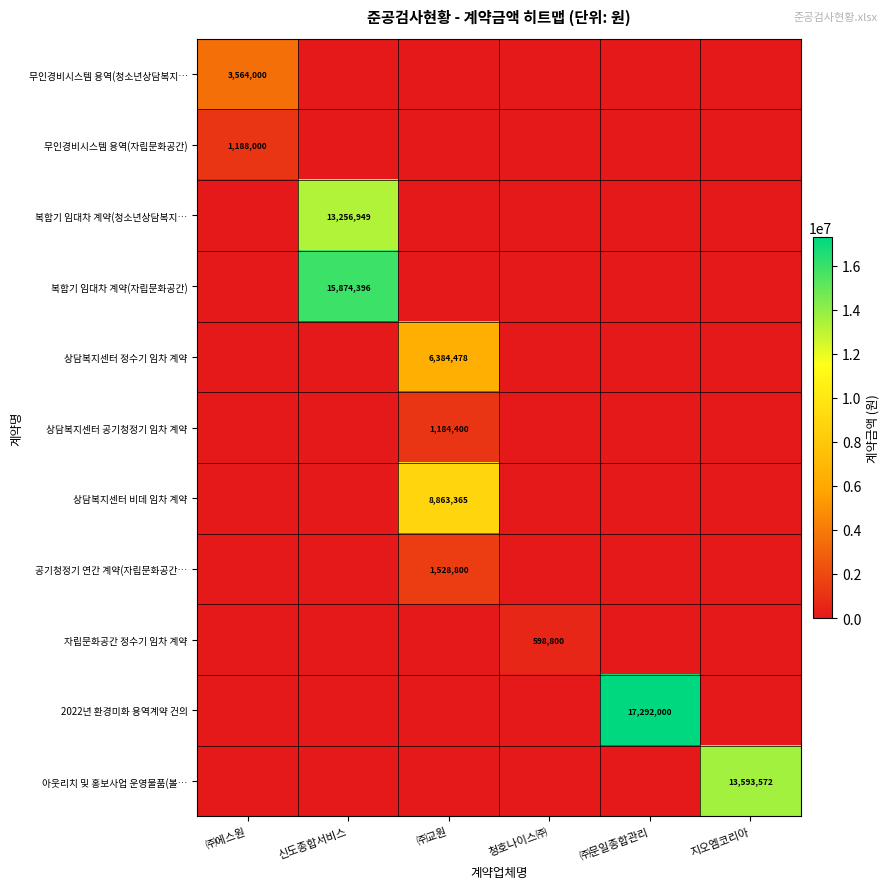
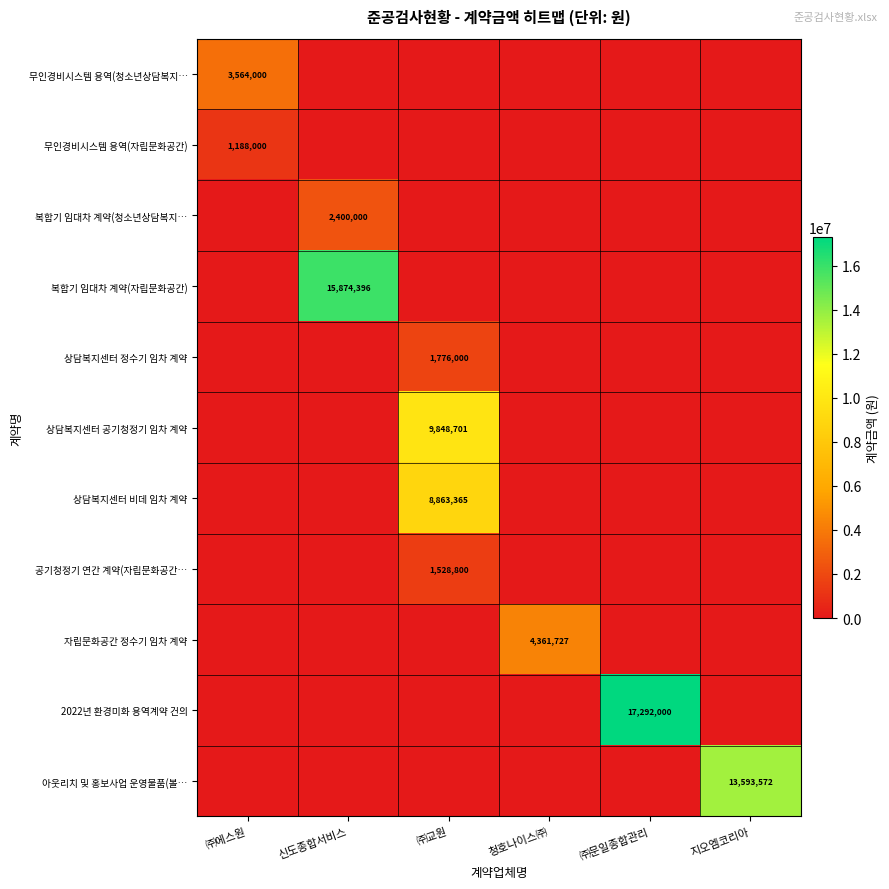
복합기 임대차 계약(청소년상담복지…, 신도종합서비스: 13,256,949 -> 2,400,000
상담복지센터 정수기 임차 계약, ㈜교원: 6,384,478 -> 1,776,000
상담복지센터 공기청정기 임차 계약, ㈜교원: 1,184,400 -> 9,848,701
자립문화공간 정수기 임차 계약, 청호나이스㈜: 598,800 -> 4,361,727
